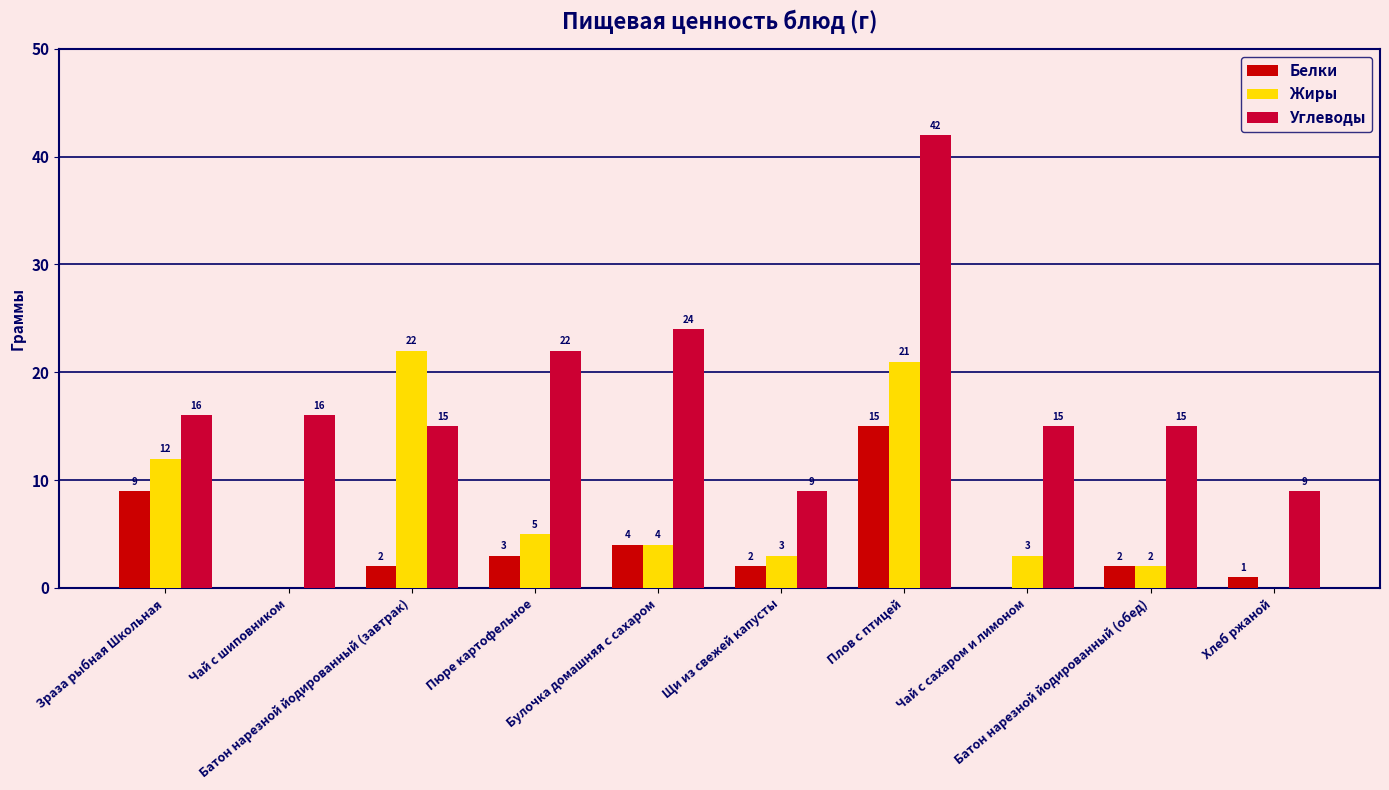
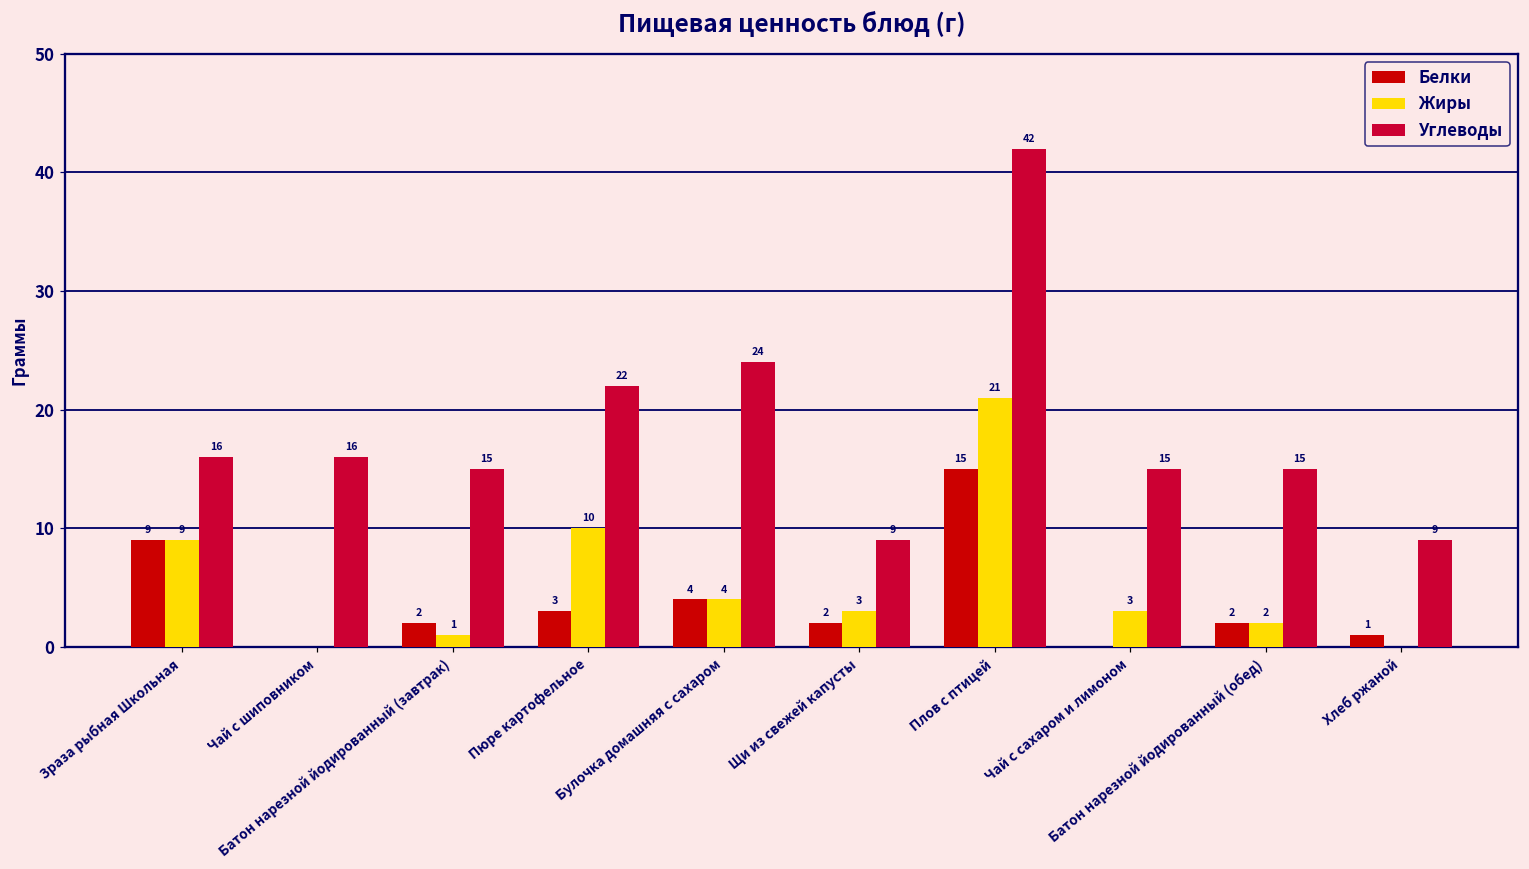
Жиры, Зраза рыбная Школьная: 12 -> 9
Жиры, Батон нарезной йодированный (завтрак): 22 -> 1
Жиры, Пюре картофельное: 5 -> 10
